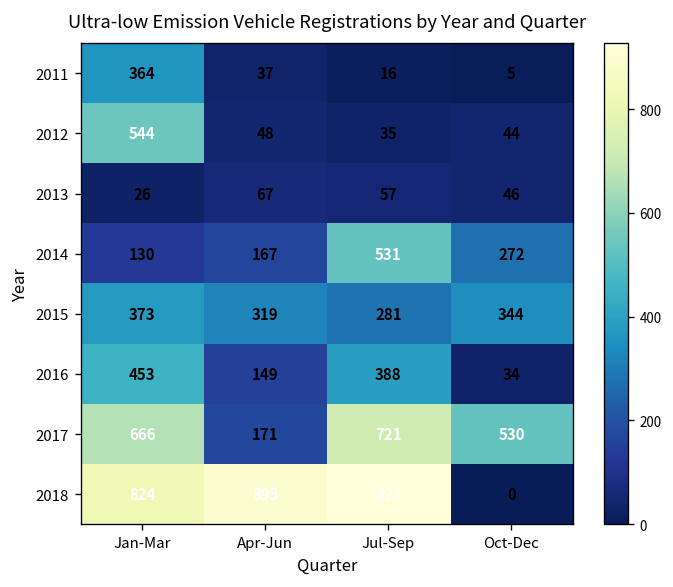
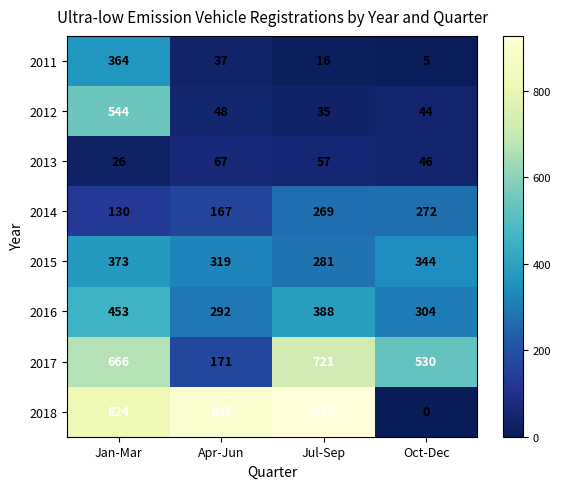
2014, Jul-Sep: 531 -> 269
2016, Apr-Jun: 149 -> 292
2016, Oct-Dec: 34 -> 304
